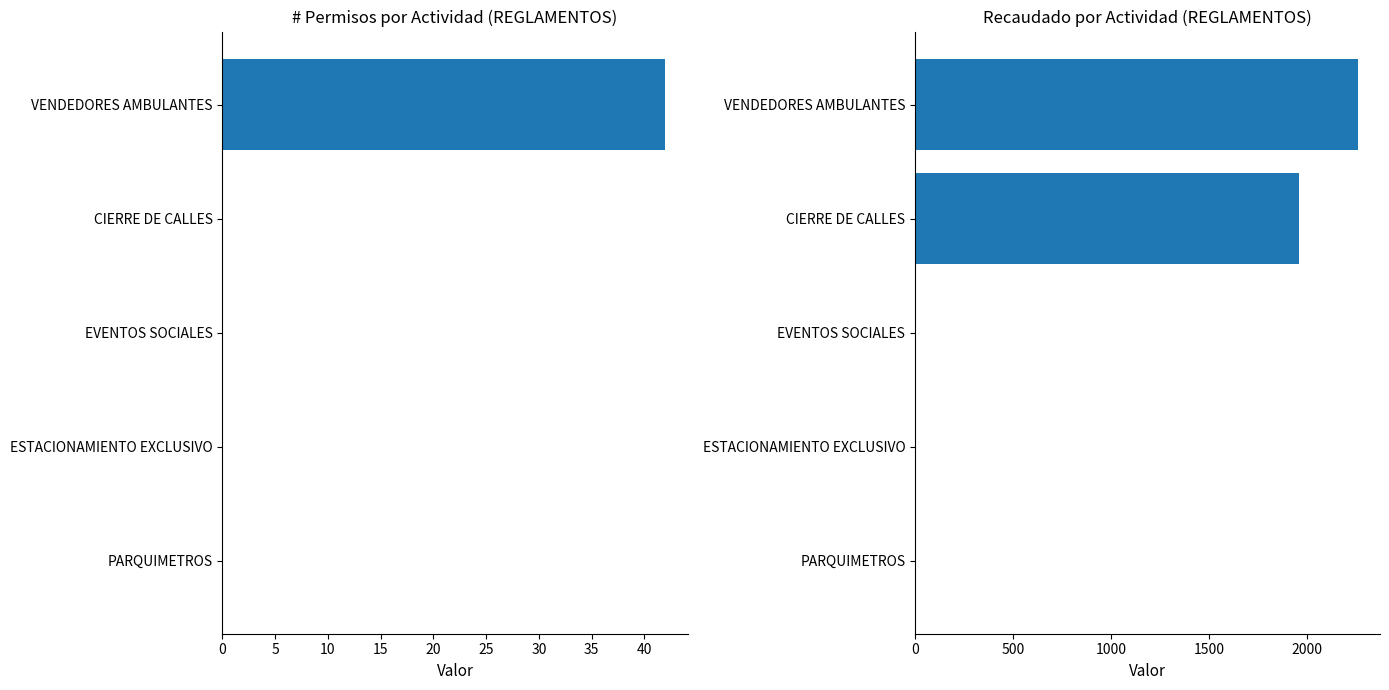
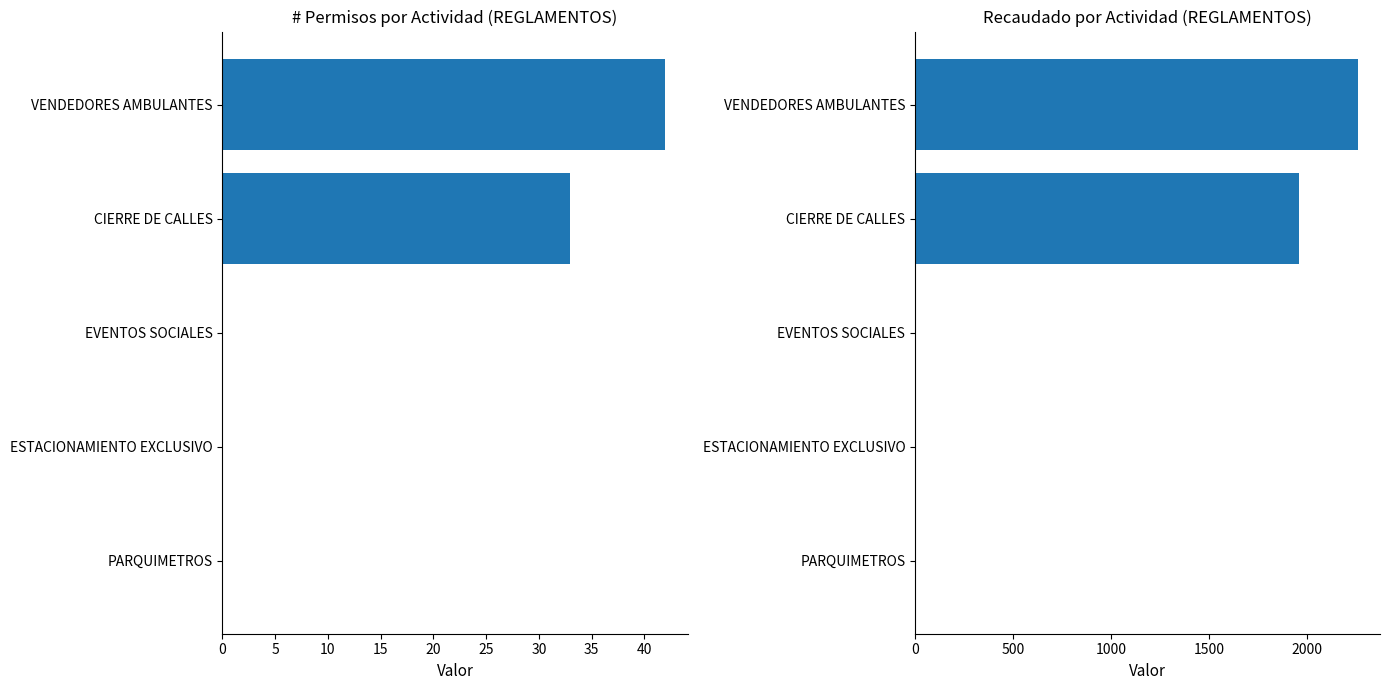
# Permisos por Actividad (REGLAMENTOS), CIERRE DE CALLES: 0 -> 33
